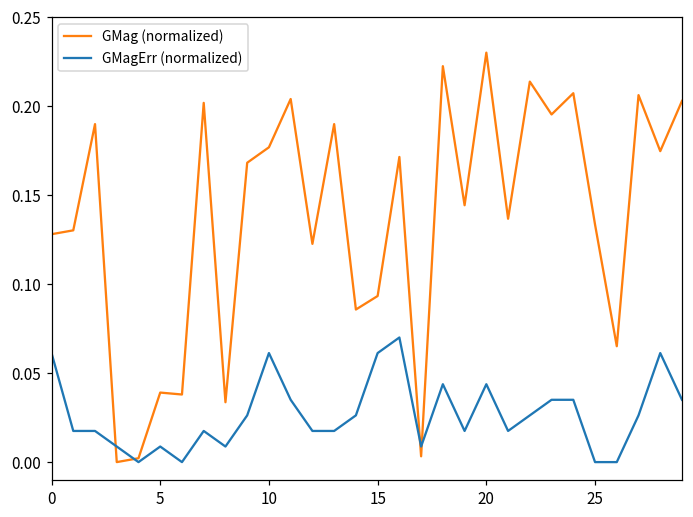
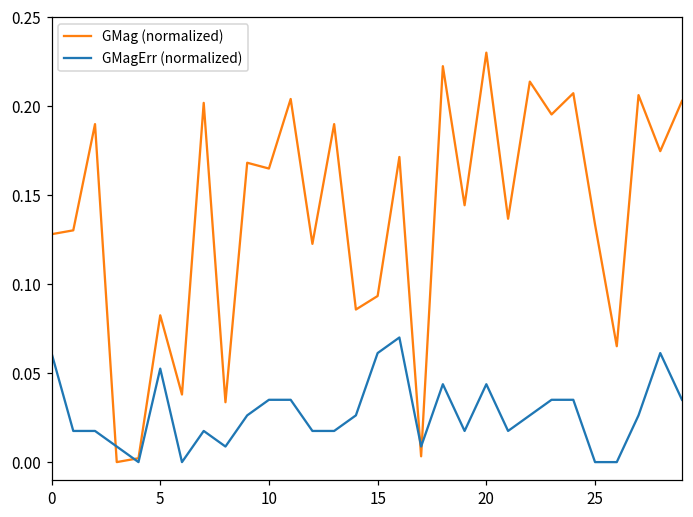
GMag (normalized), 5: 0.039 -> 0.082
GMagErr (normalized), 5: 0.009 -> 0.053
GMag (normalized), 10: 0.177 -> 0.165
GMagErr (normalized), 10: 0.061 -> 0.035
